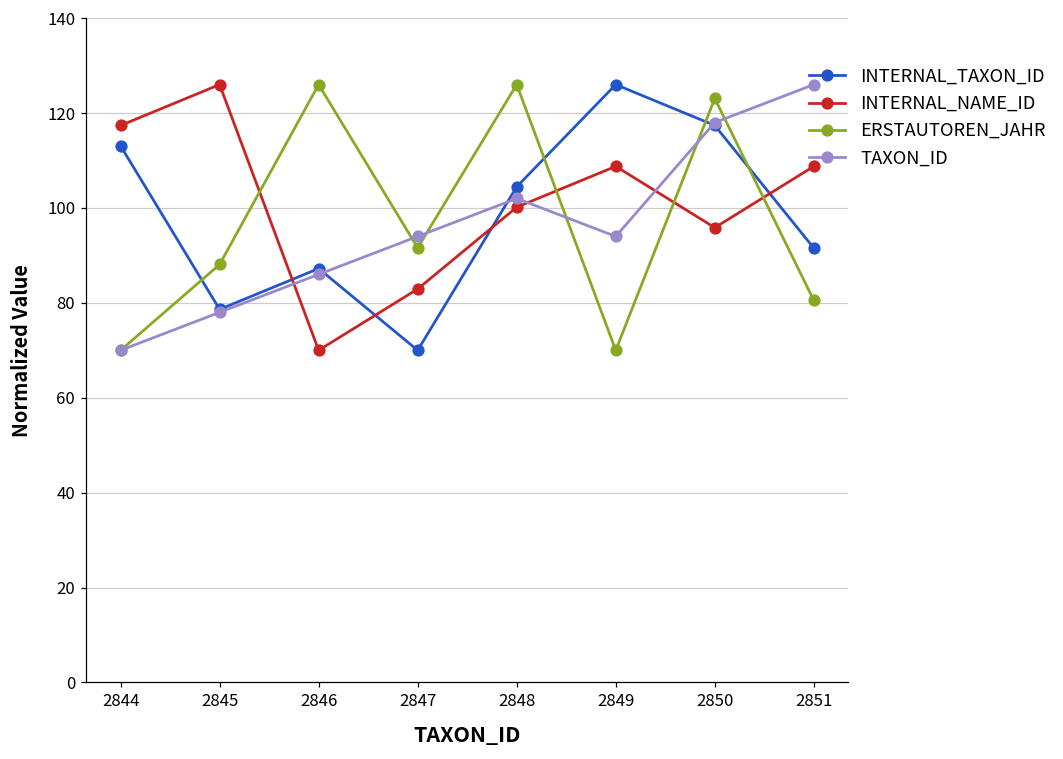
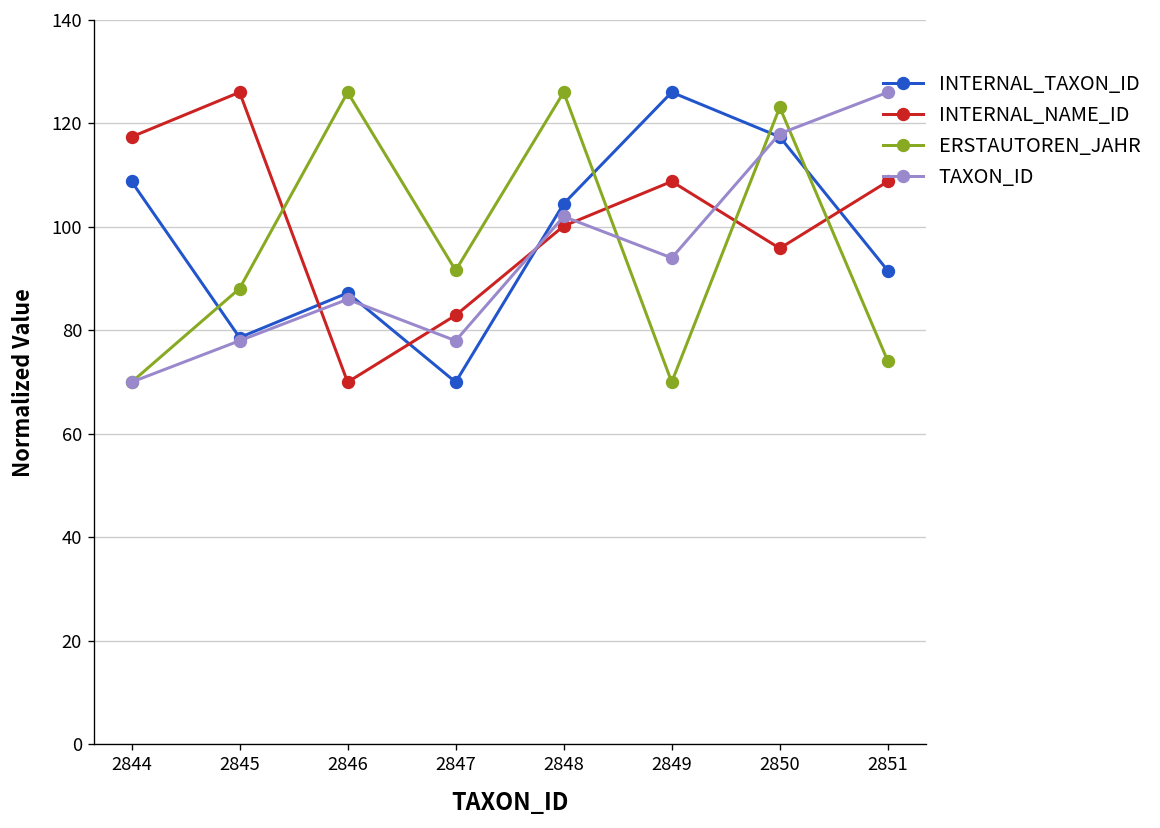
INTERNAL_TAXON_ID, 2844: 113 -> 109
TAXON_ID, 2847: 94 -> 78
ERSTAUTOREN_JAHR, 2851: 81 -> 74
